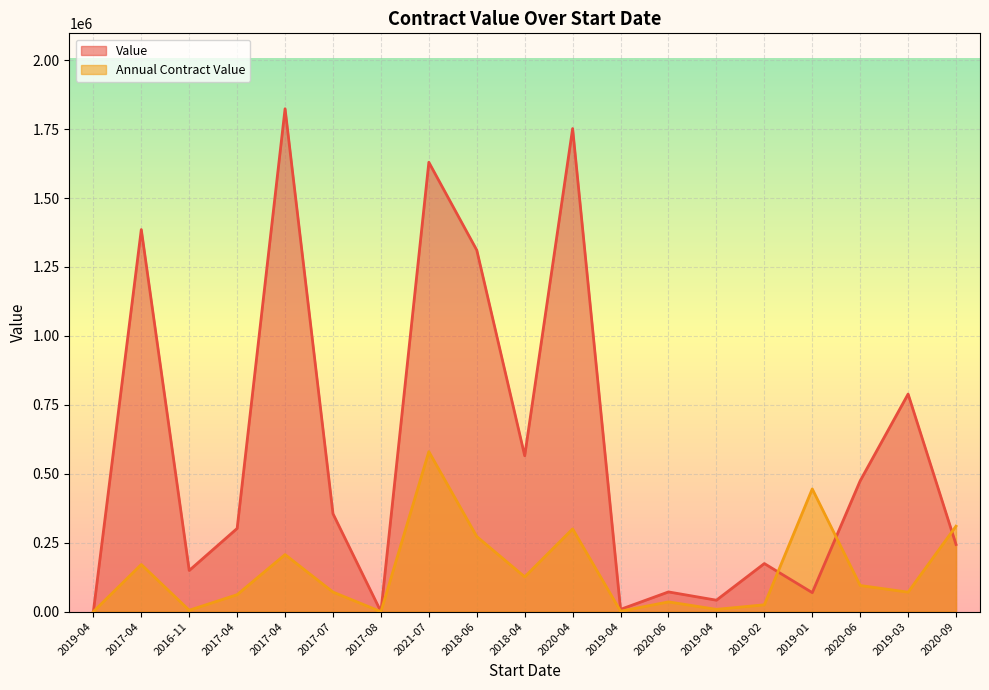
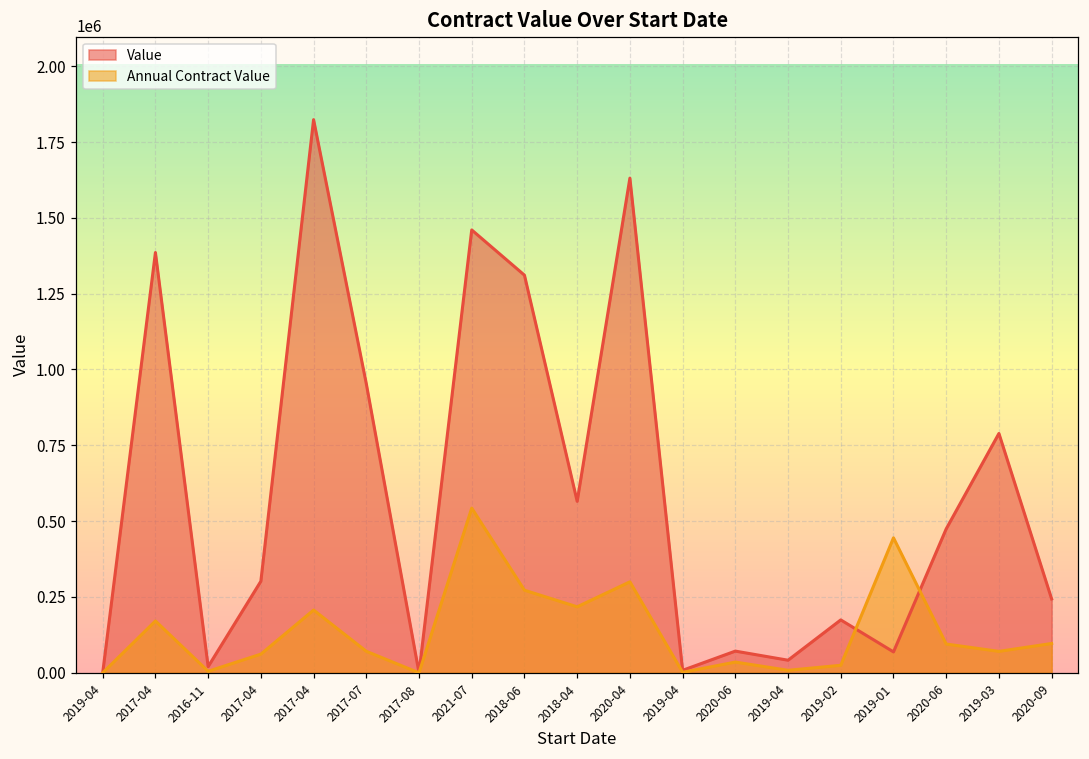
Value, 2016-11: 150000 -> 20000
Value, 2017-07: 360000 -> 950000
Value, 2021-07: 1630000 -> 1460000
Annual Contract Value, 2021-07: 580000 -> 540000
Annual Contract Value, 2018-04: 130000 -> 220000
Value, 2020-04: 1750000 -> 1630000
Annual Contract Value, 2020-09: 310000 -> 100000
